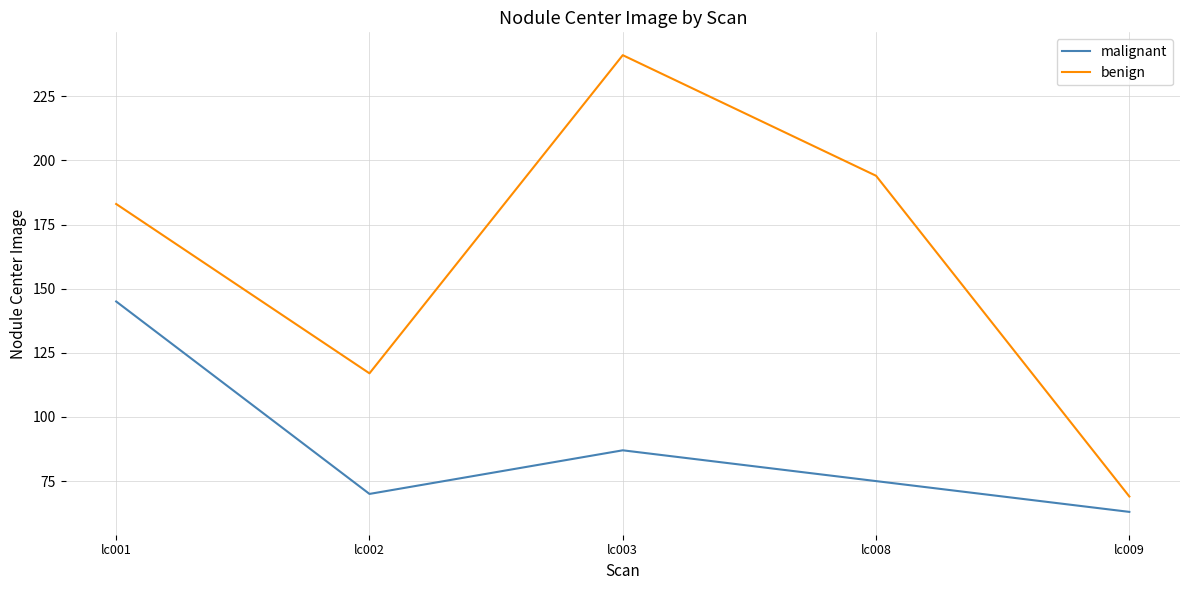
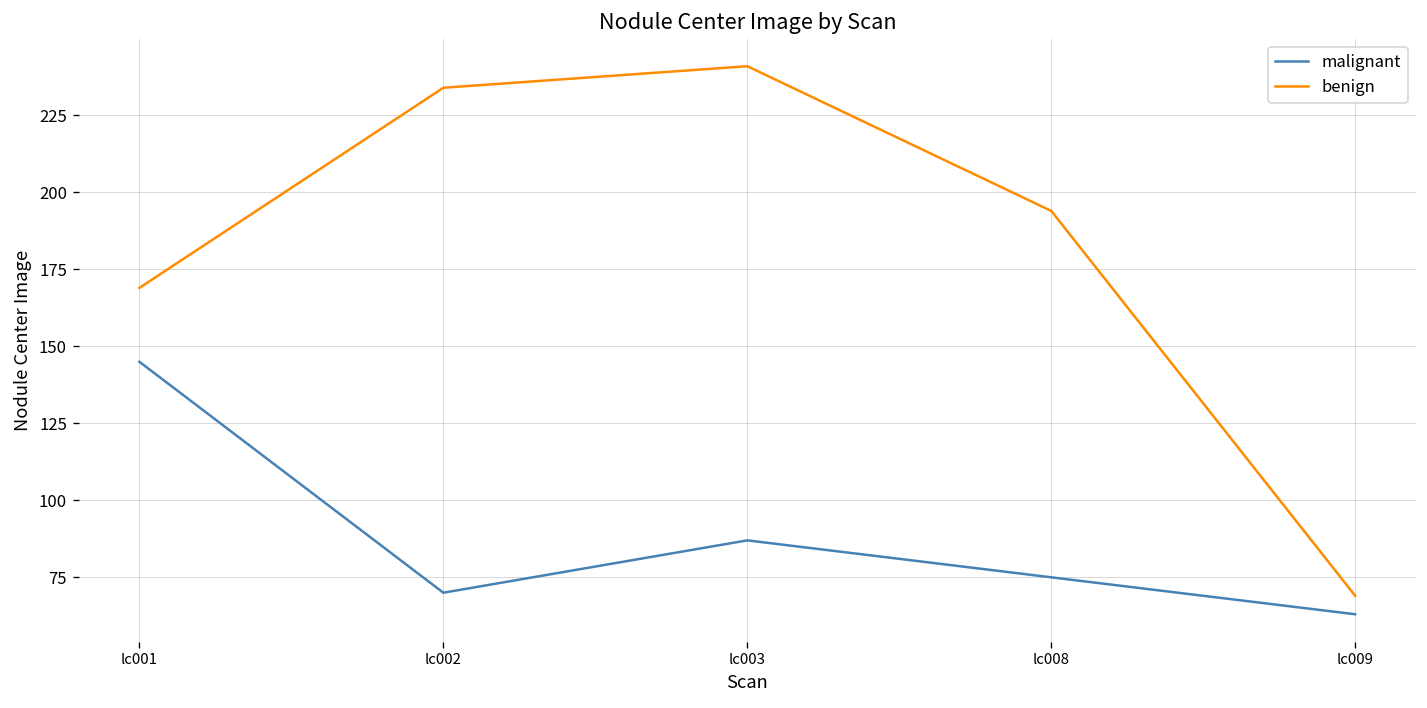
benign, lc001: 183 -> 169
benign, lc002: 117 -> 234
